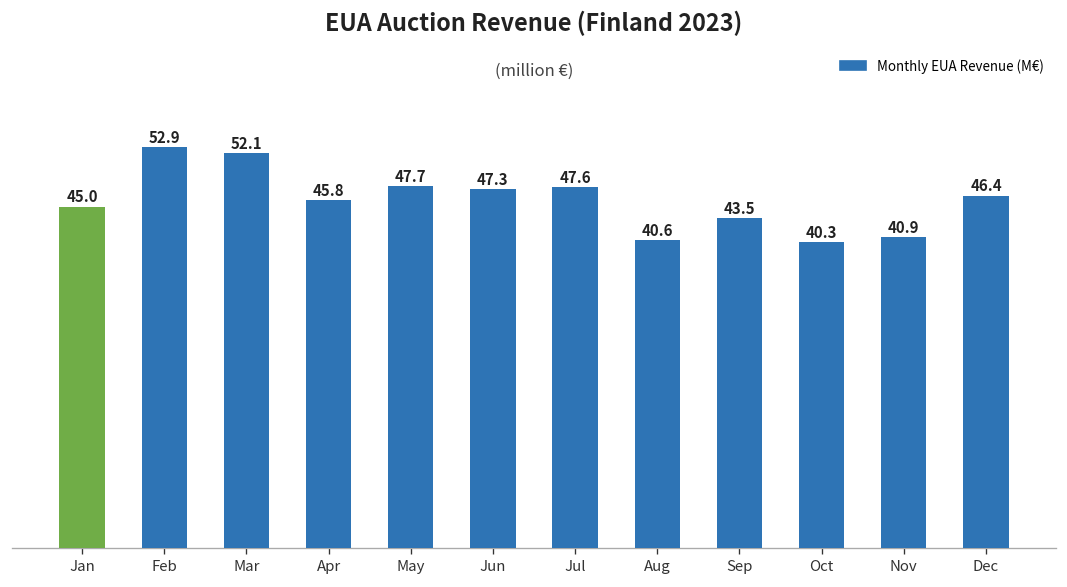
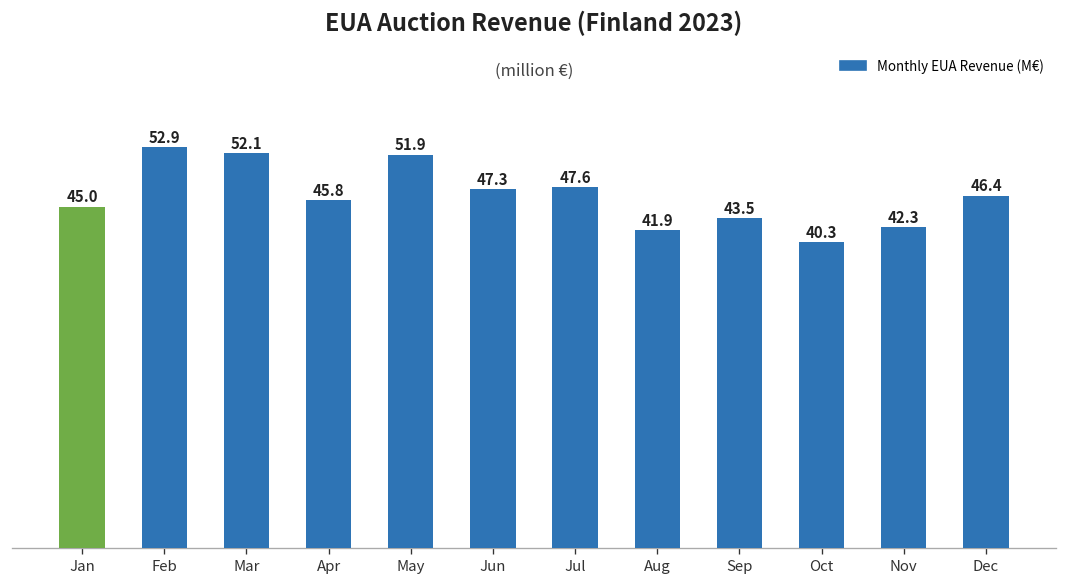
May: 47.7 -> 51.9
Aug: 40.6 -> 41.9
Nov: 40.9 -> 42.3
